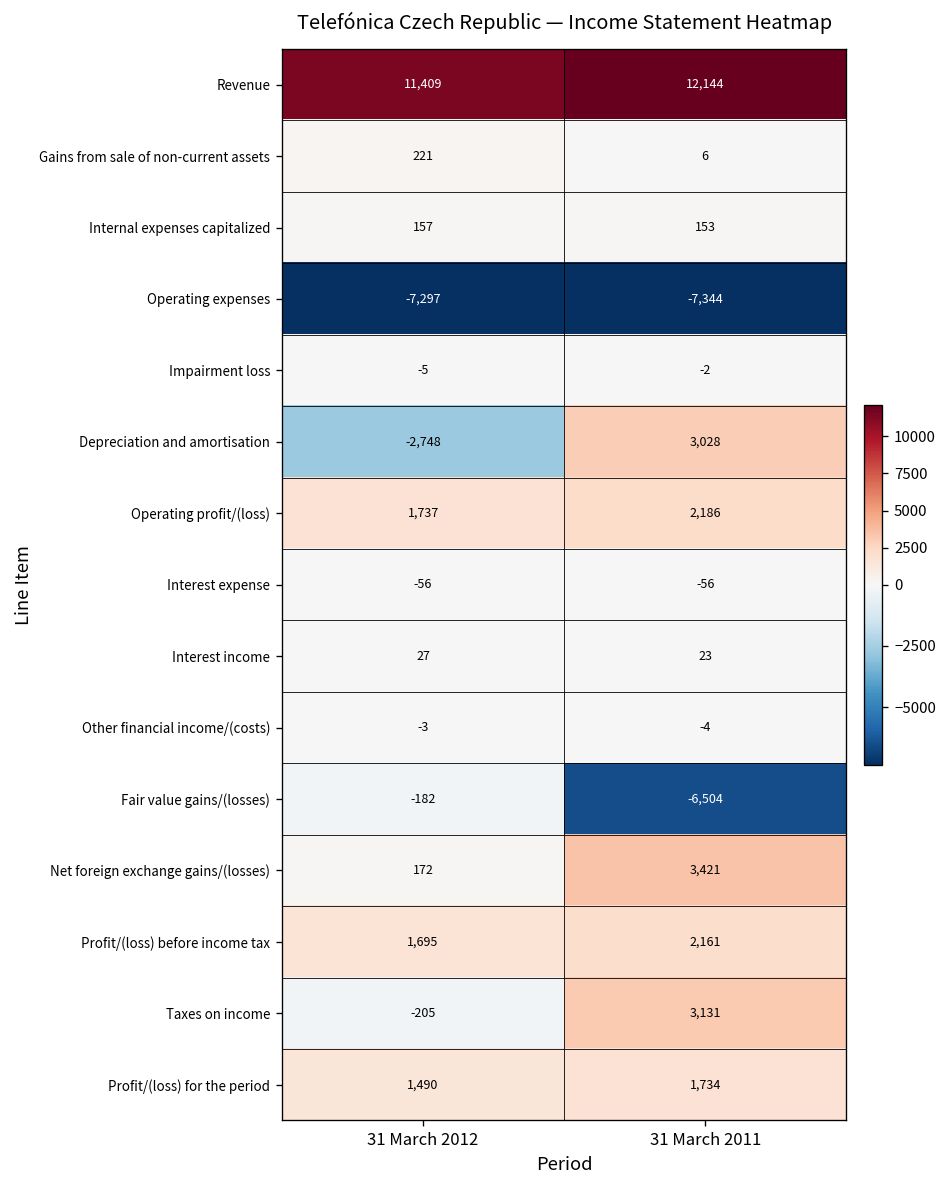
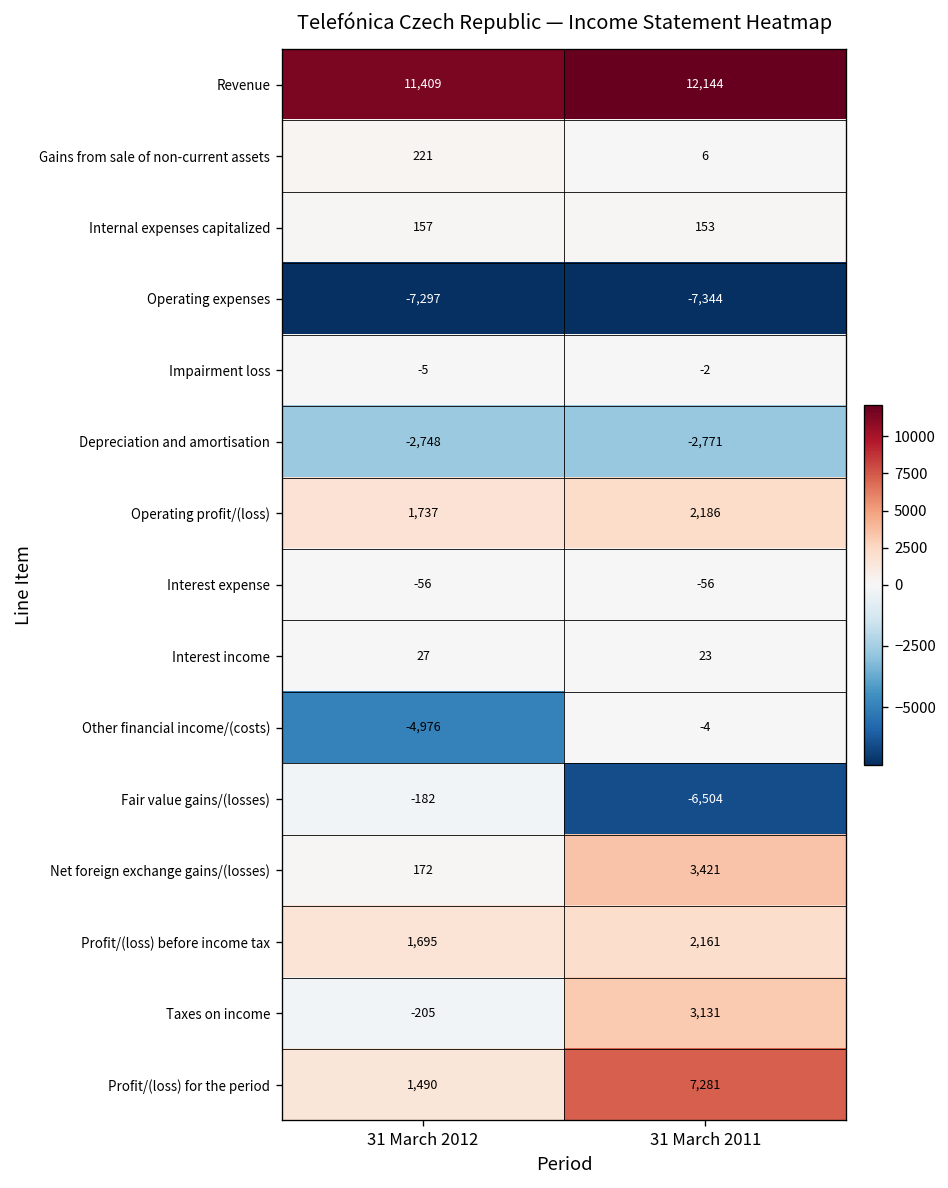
Depreciation and amortisation, 31 March 2011: 3,028 -> -2,771
Other financial income/(costs), 31 March 2012: -3 -> -4,976
Profit/(loss) for the period, 31 March 2011: 1,734 -> 7,281
